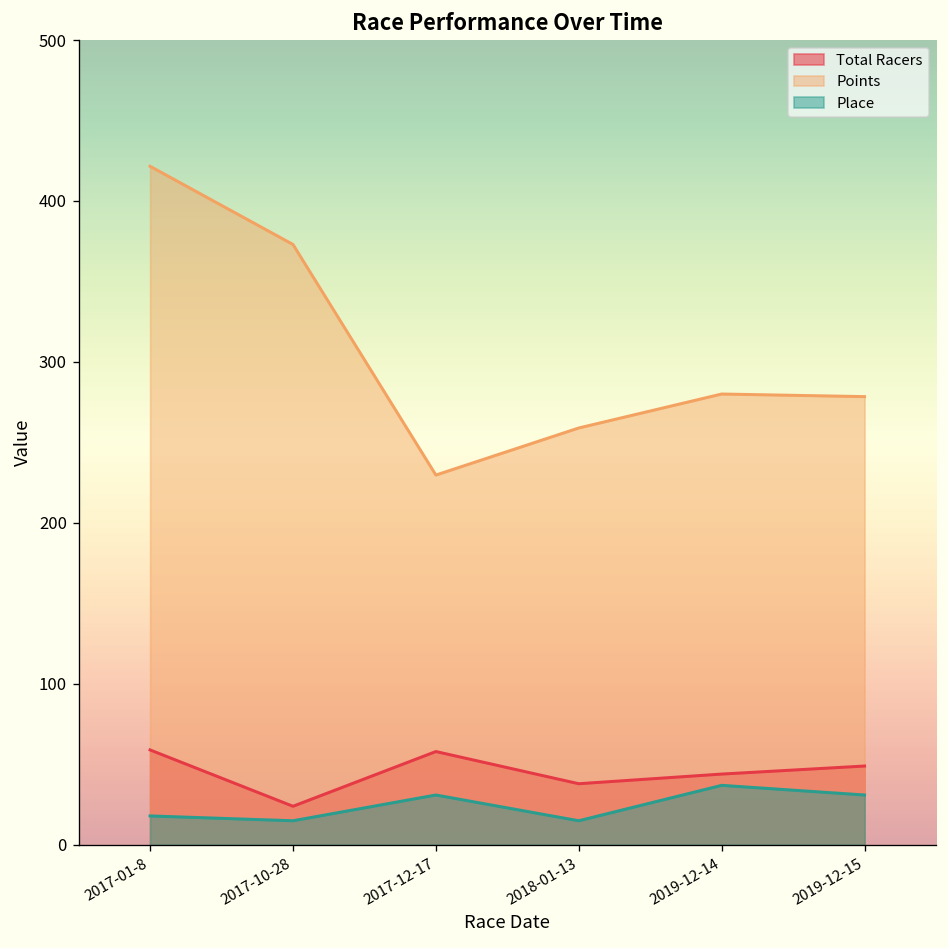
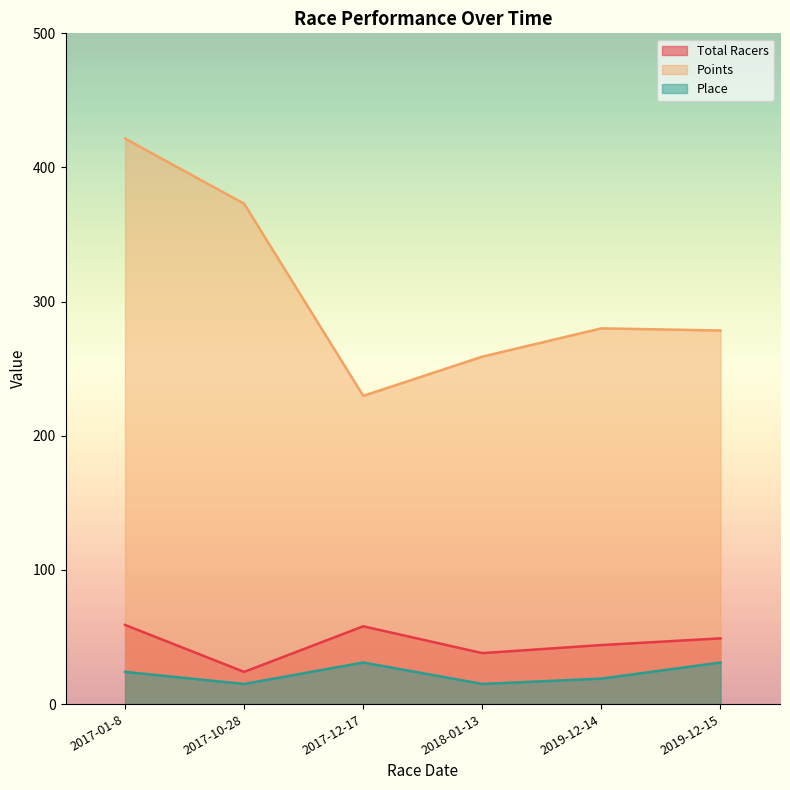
Place, 2017-01-8: 18 -> 24
Place, 2019-12-14: 37 -> 19
